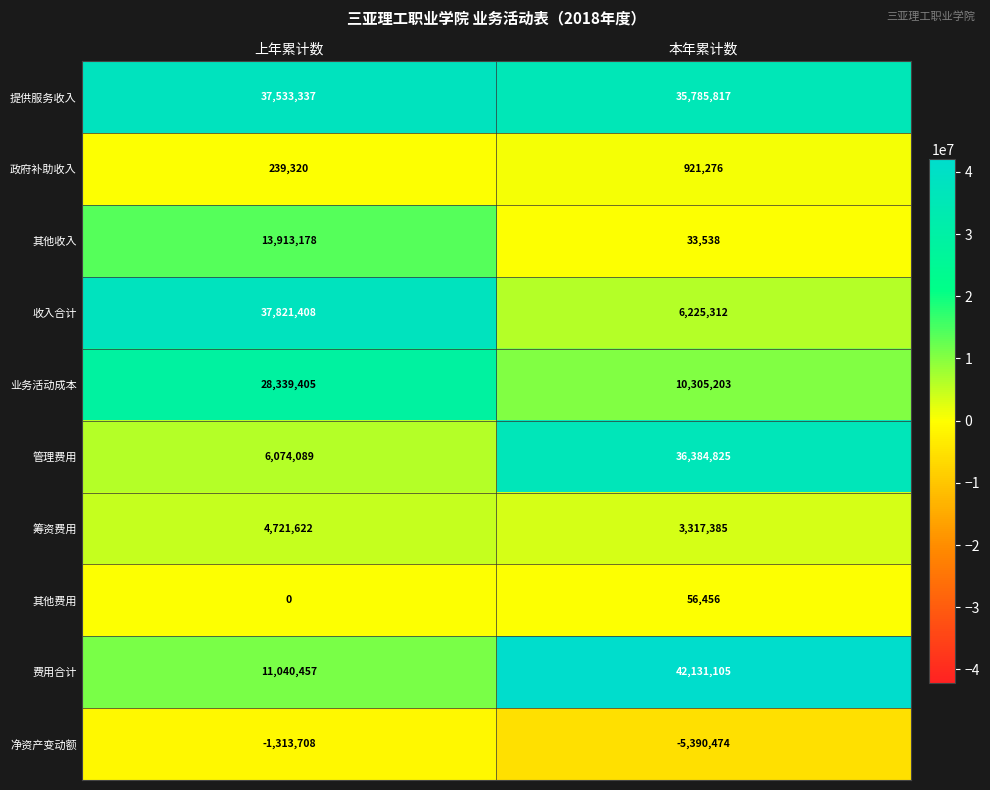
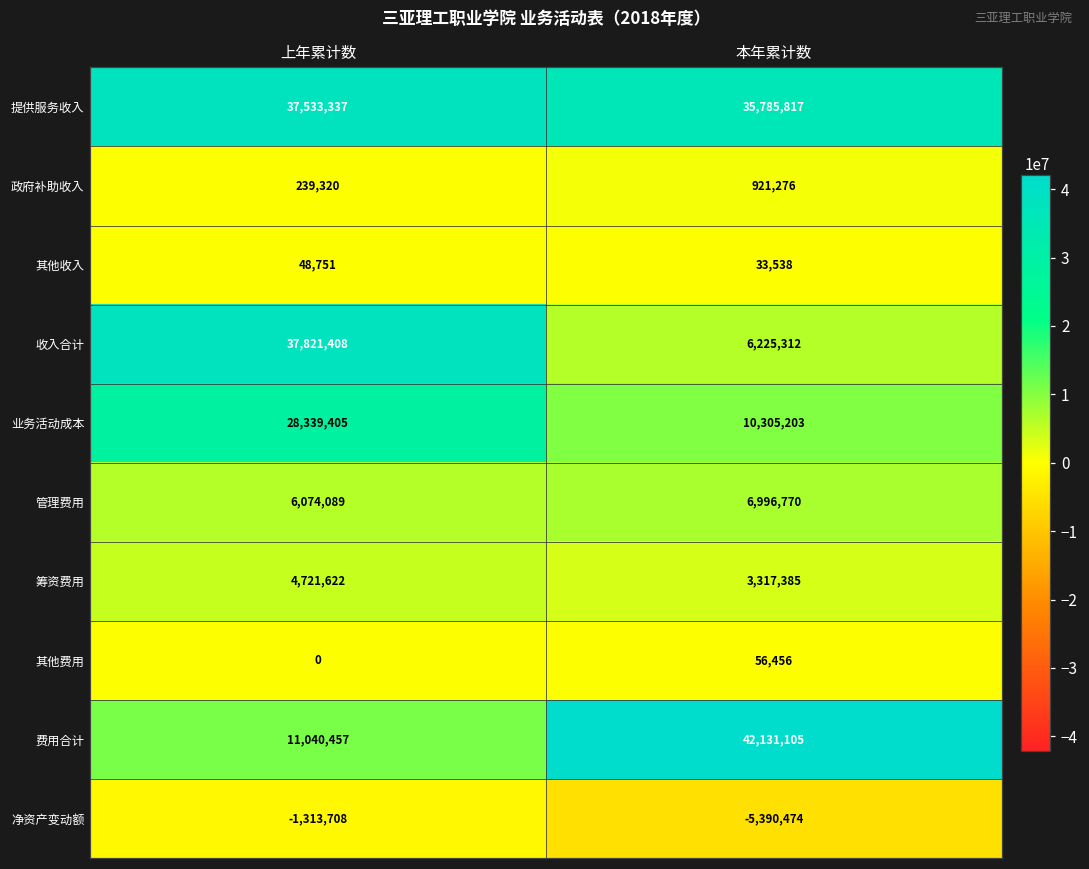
其他收入, 上年累计数: 13,913,178 -> 48,751
管理费用, 本年累计数: 36,384,825 -> 6,996,770
